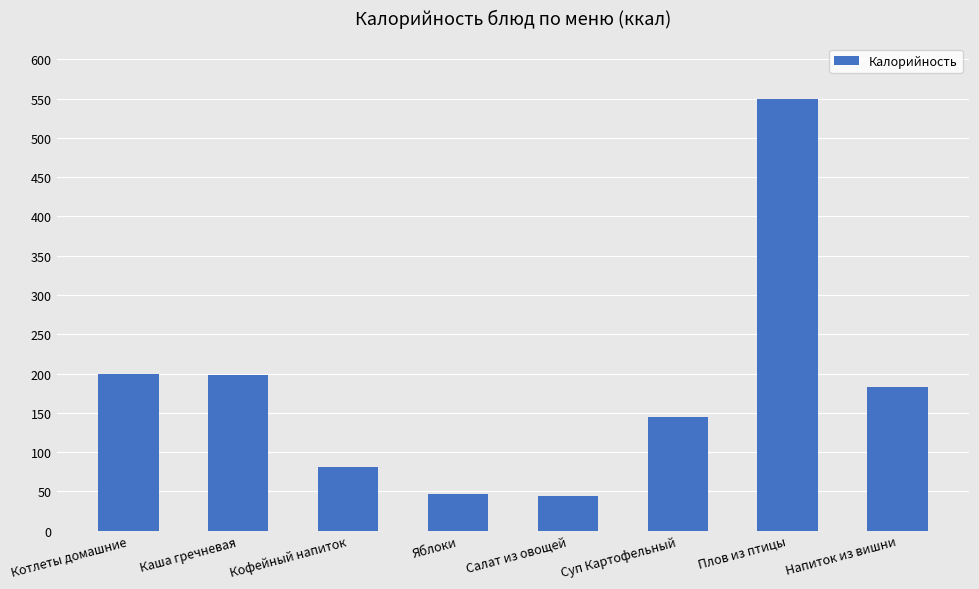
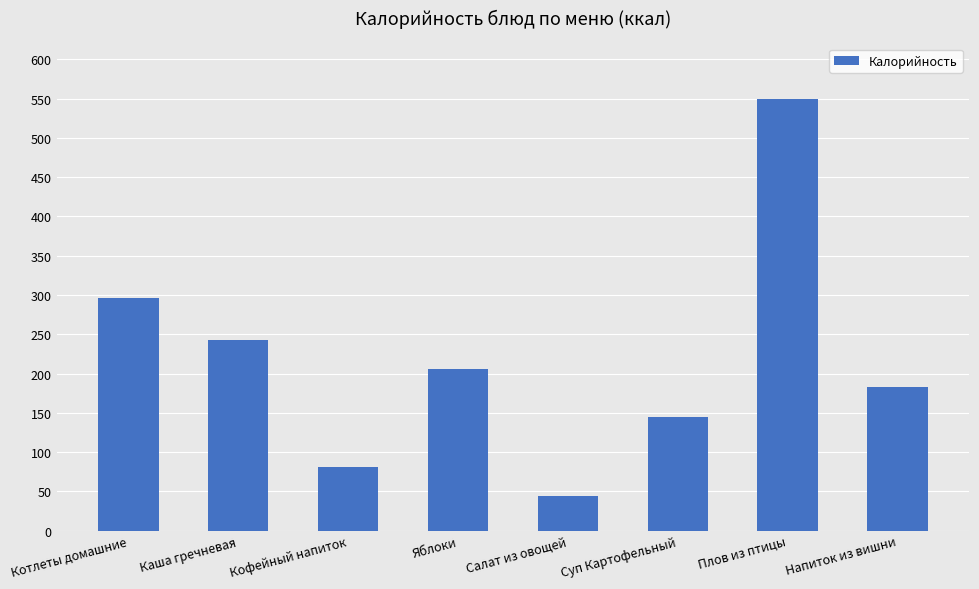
Котлеты домашние: 200 -> 300
Каша гречневая: 200 -> 240
Яблоки: 50 -> 210
